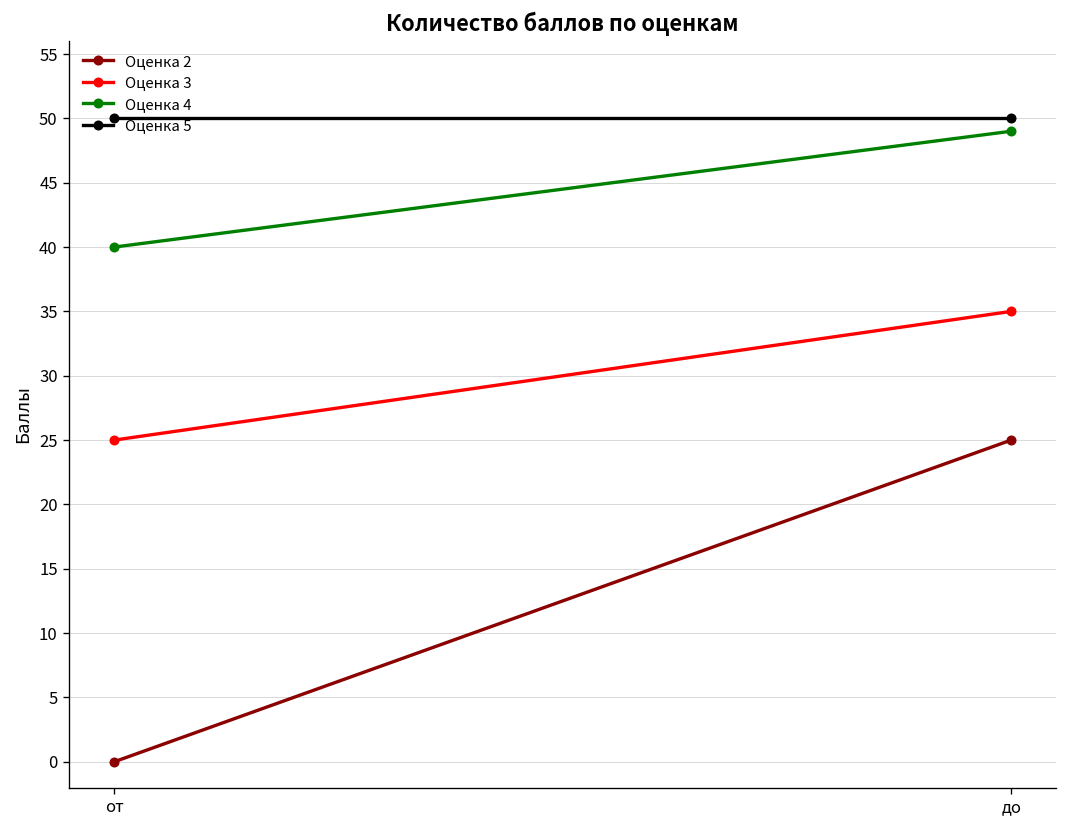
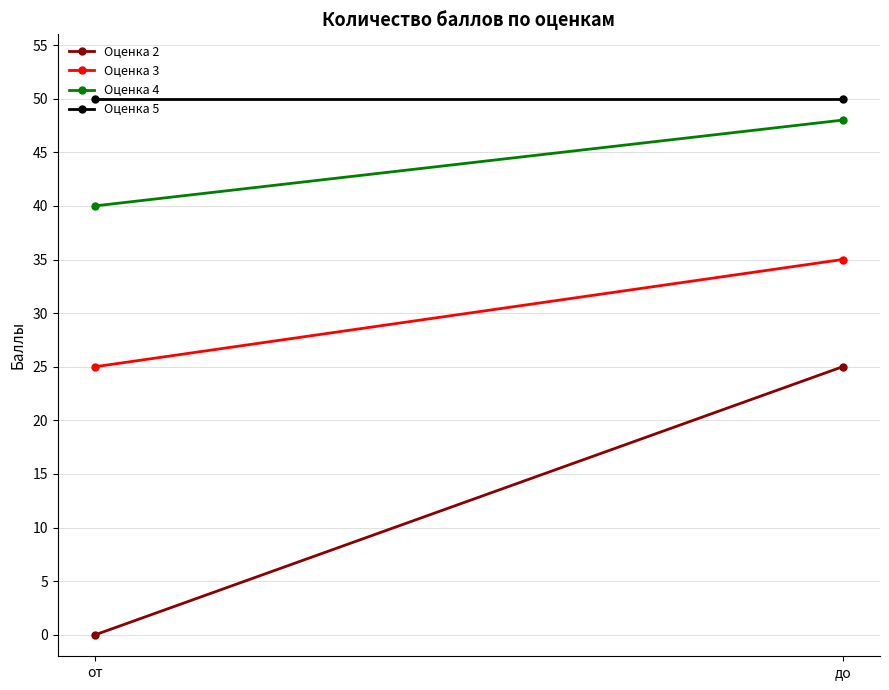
Оценка 4, до: 49 -> 48
